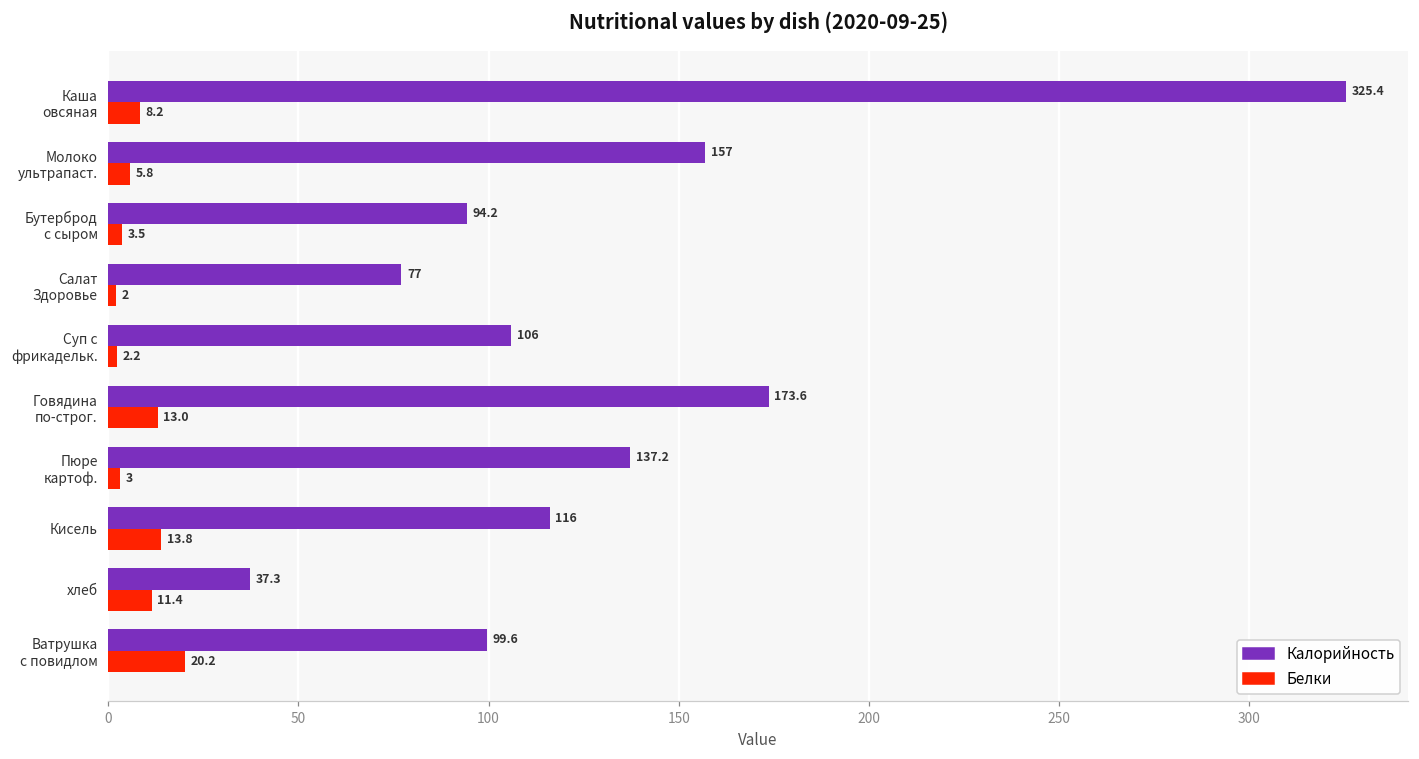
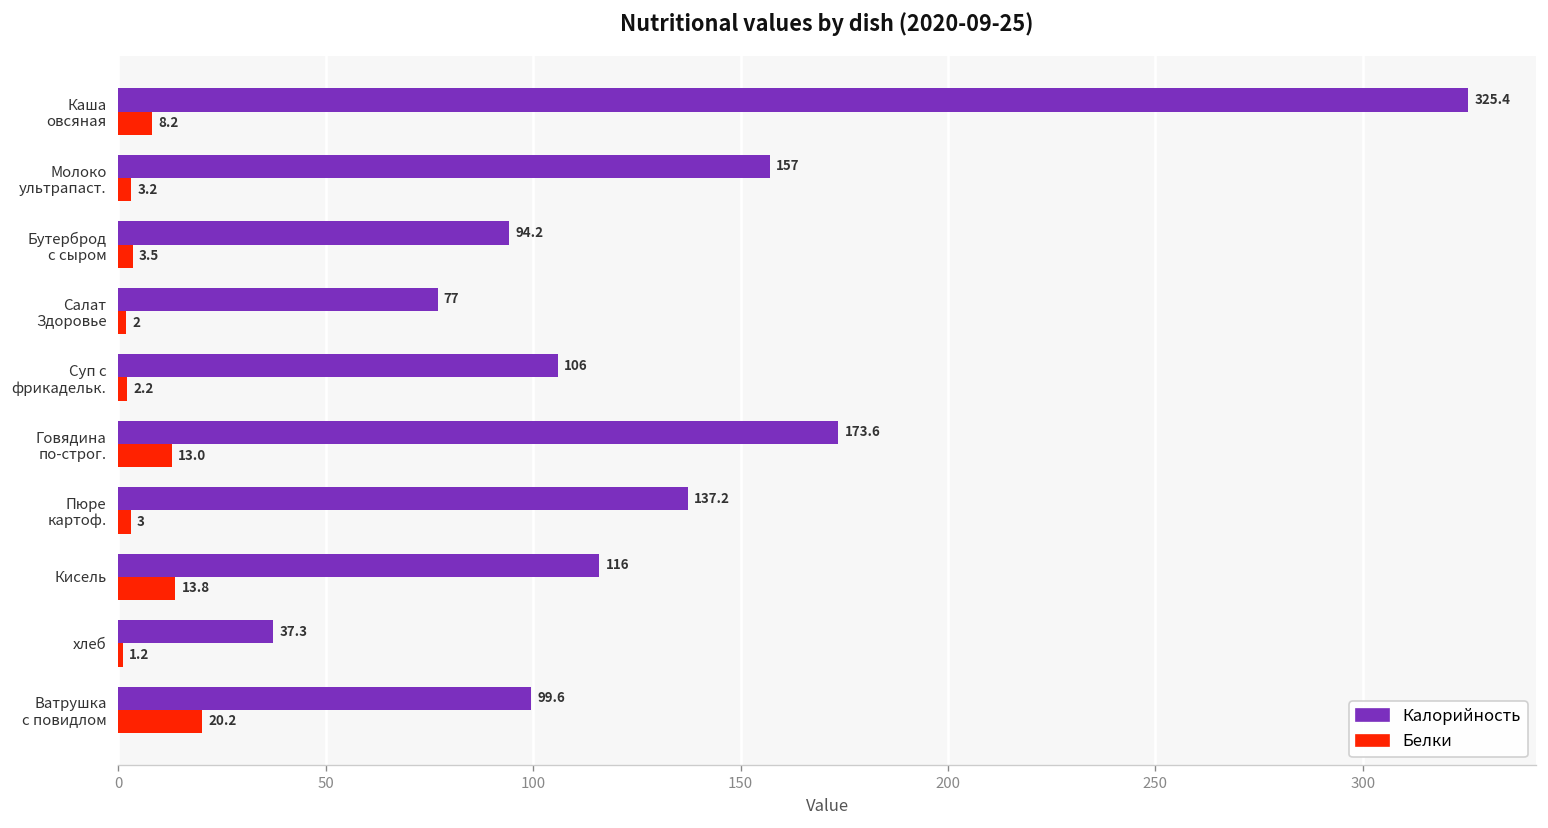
Белки, Молоко ультрапаст.: 5.8 -> 3.2
Белки, хлеб: 11.4 -> 1.2
